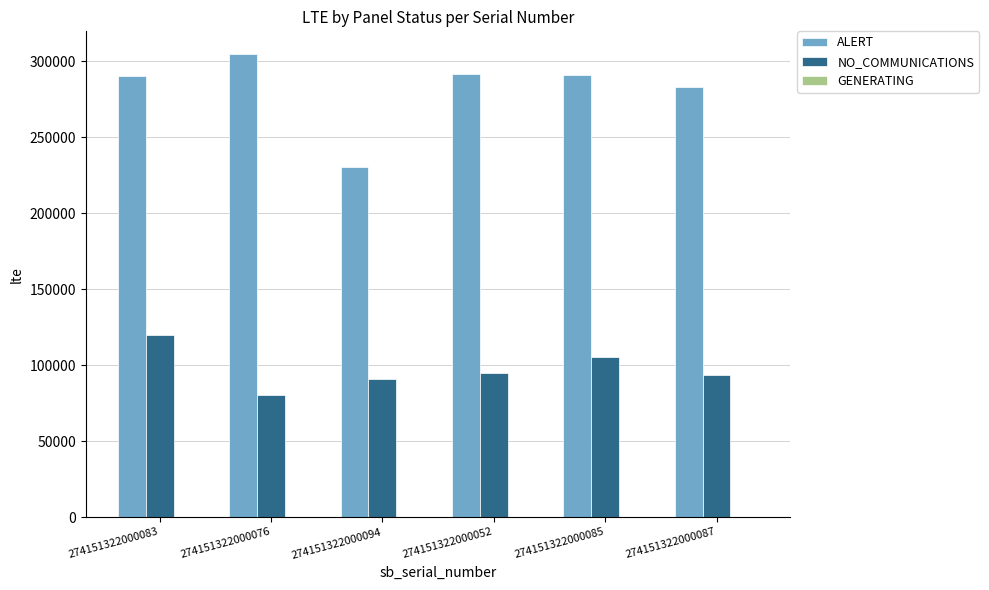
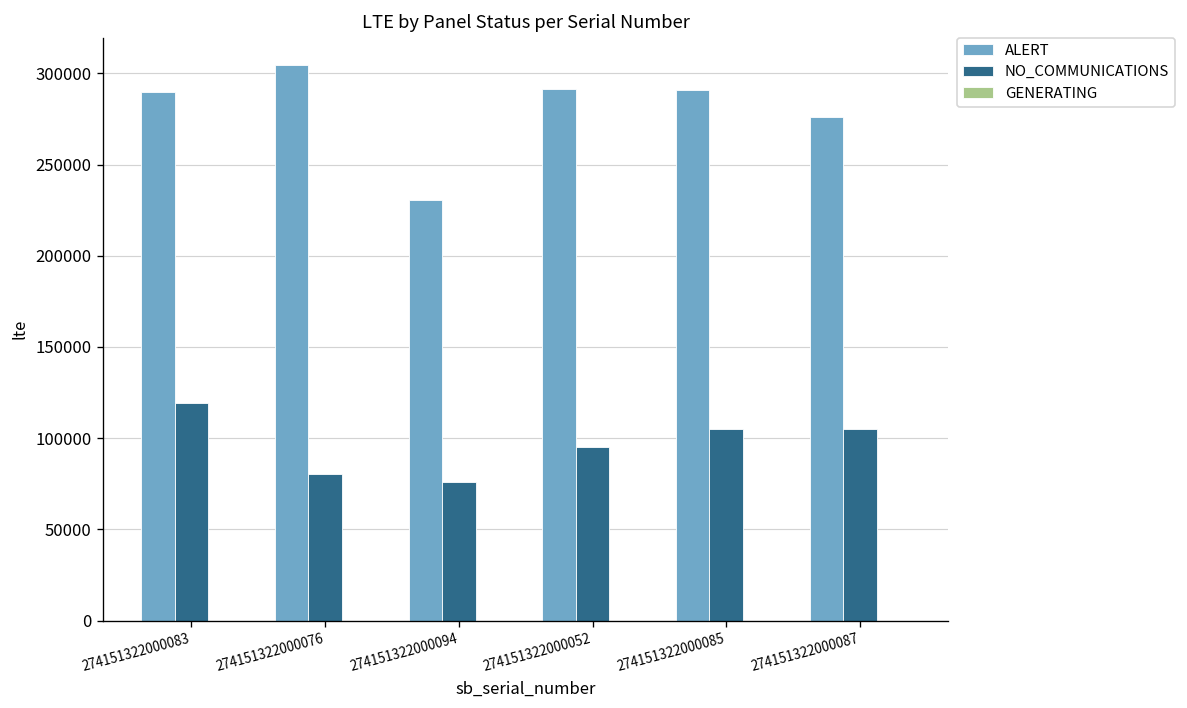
NO_COMMUNICATIONS, 274151322000094: 91000 -> 76000
ALERT, 274151322000087: 283000 -> 276000
NO_COMMUNICATIONS, 274151322000087: 94000 -> 105000
